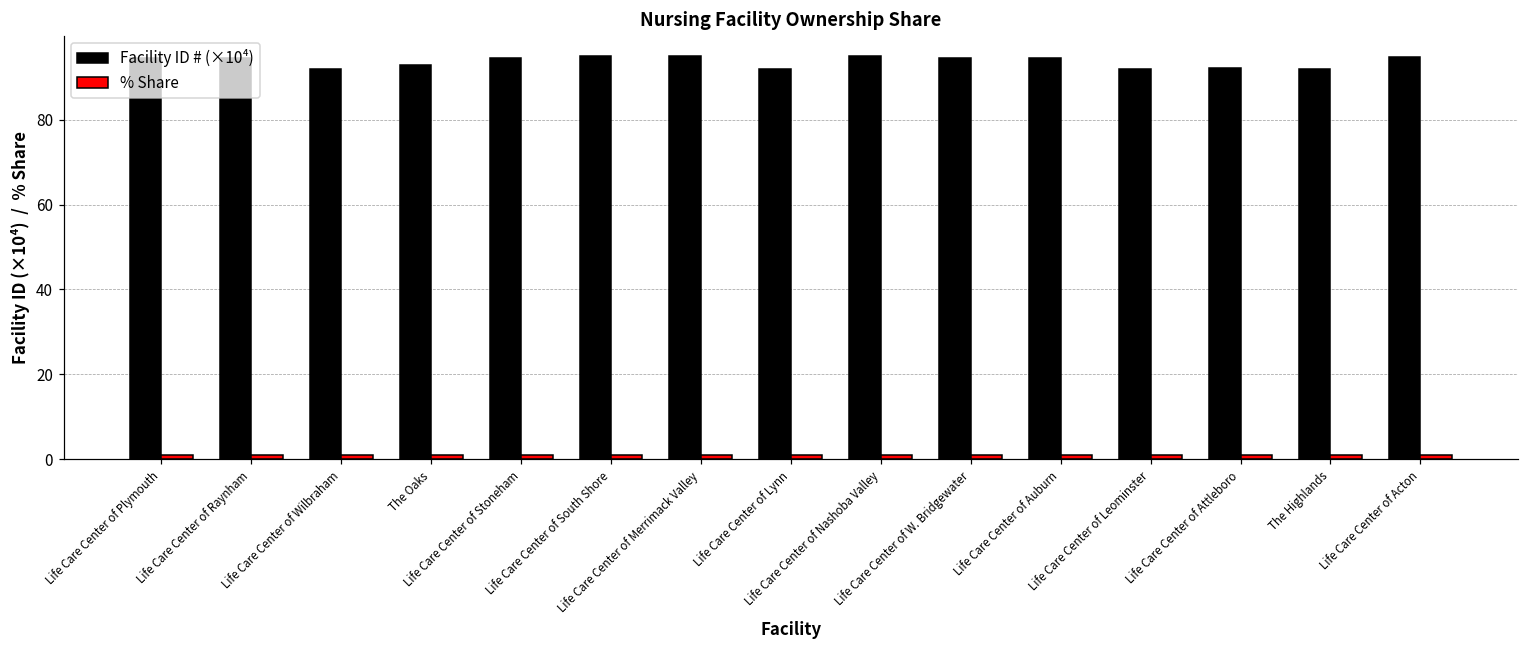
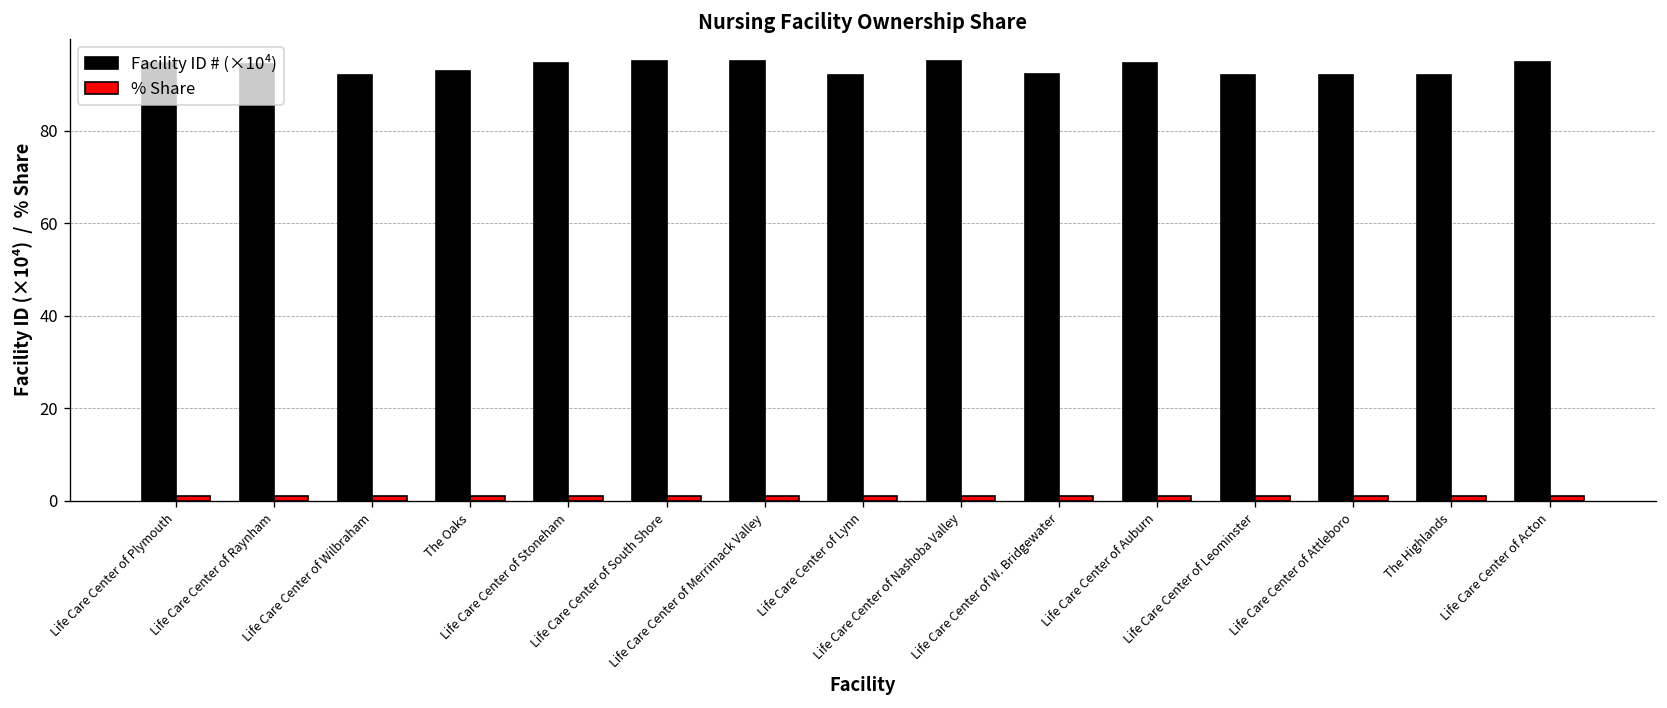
Facility ID # (×10⁴), Life Care Center of W. Bridgewater: 95 -> 92
